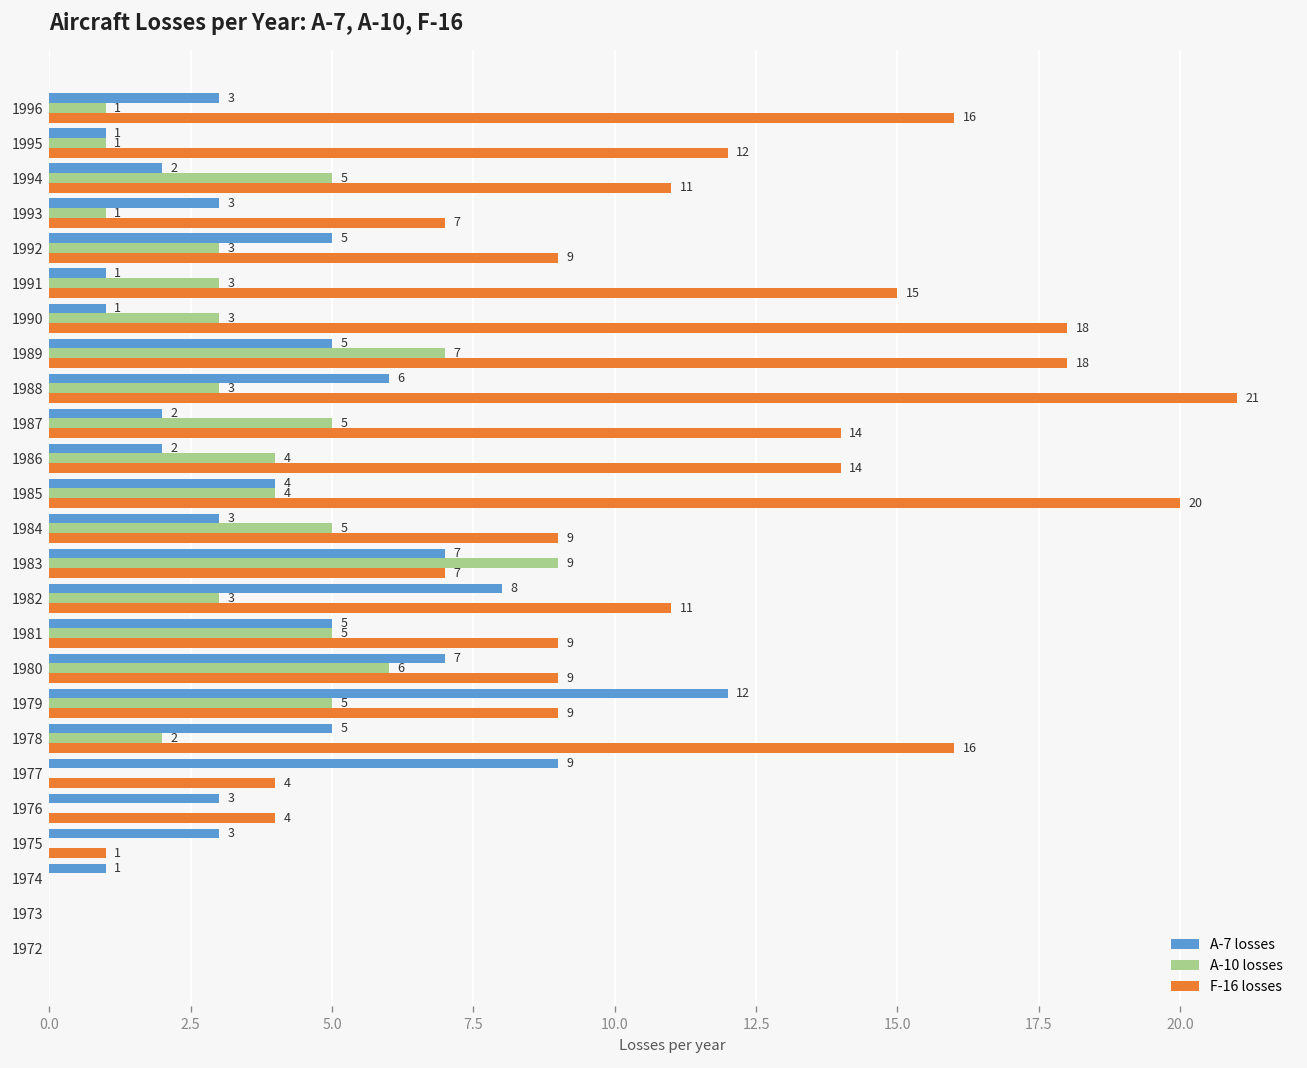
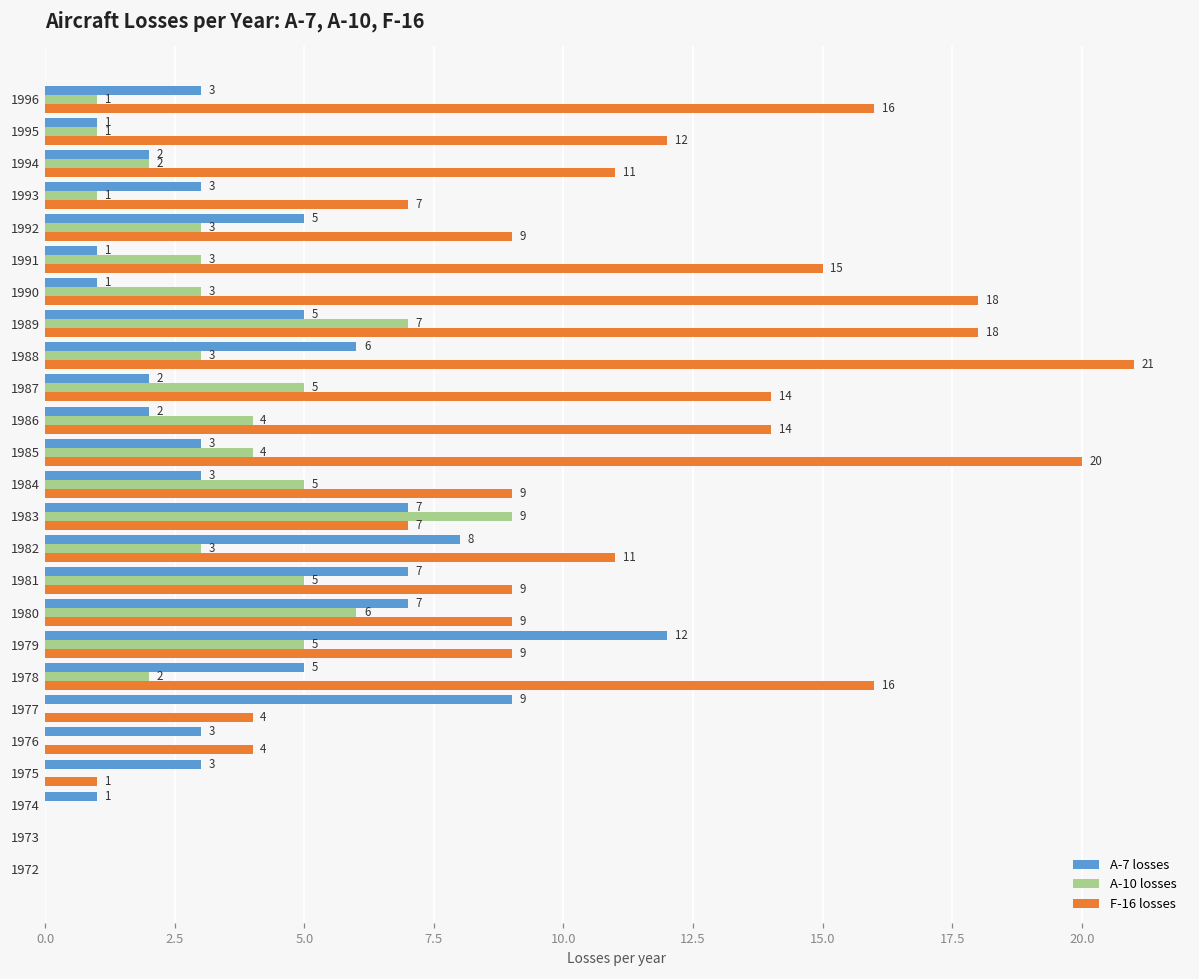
A-10 losses, 1994: 5 -> 2
A-7 losses, 1985: 4 -> 3
A-7 losses, 1981: 5 -> 7
